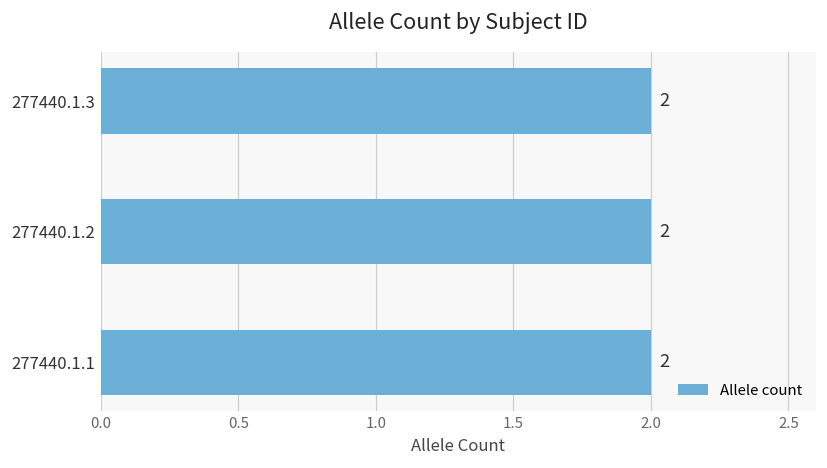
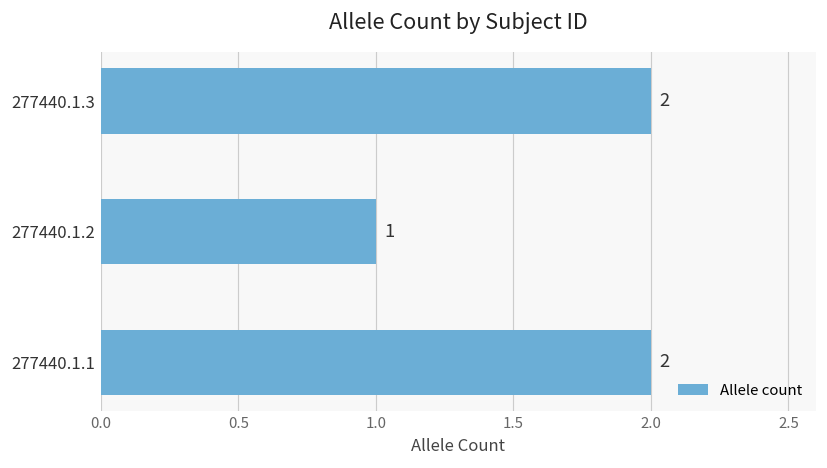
277440.1.2: 2 -> 1
